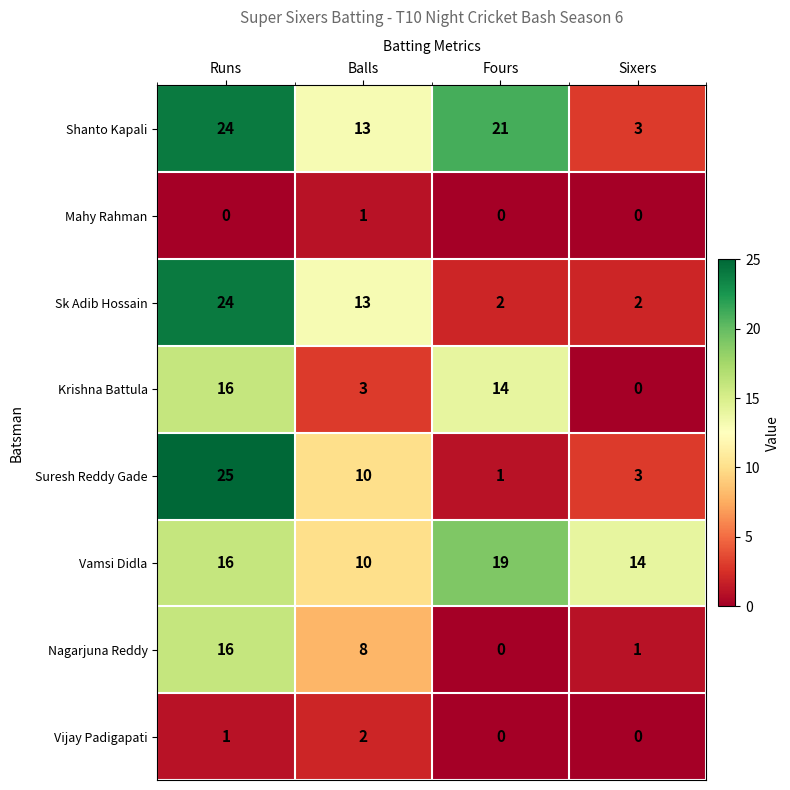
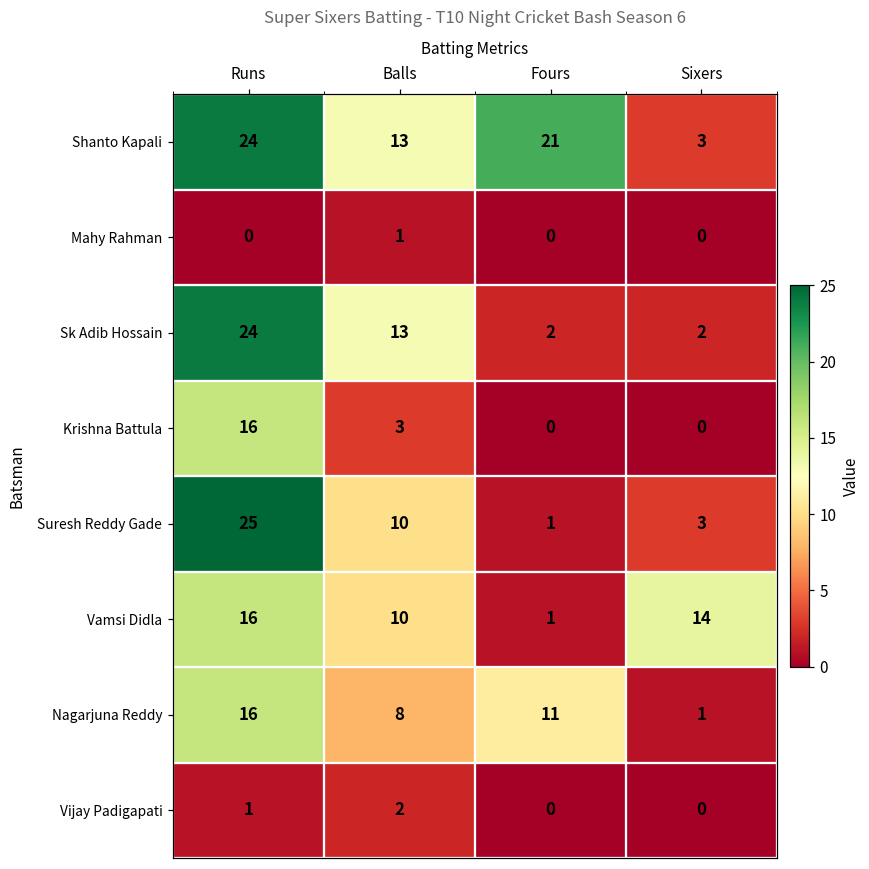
Krishna Battula, Fours: 14 -> 0
Vamsi Didla, Fours: 19 -> 1
Nagarjuna Reddy, Fours: 0 -> 11
